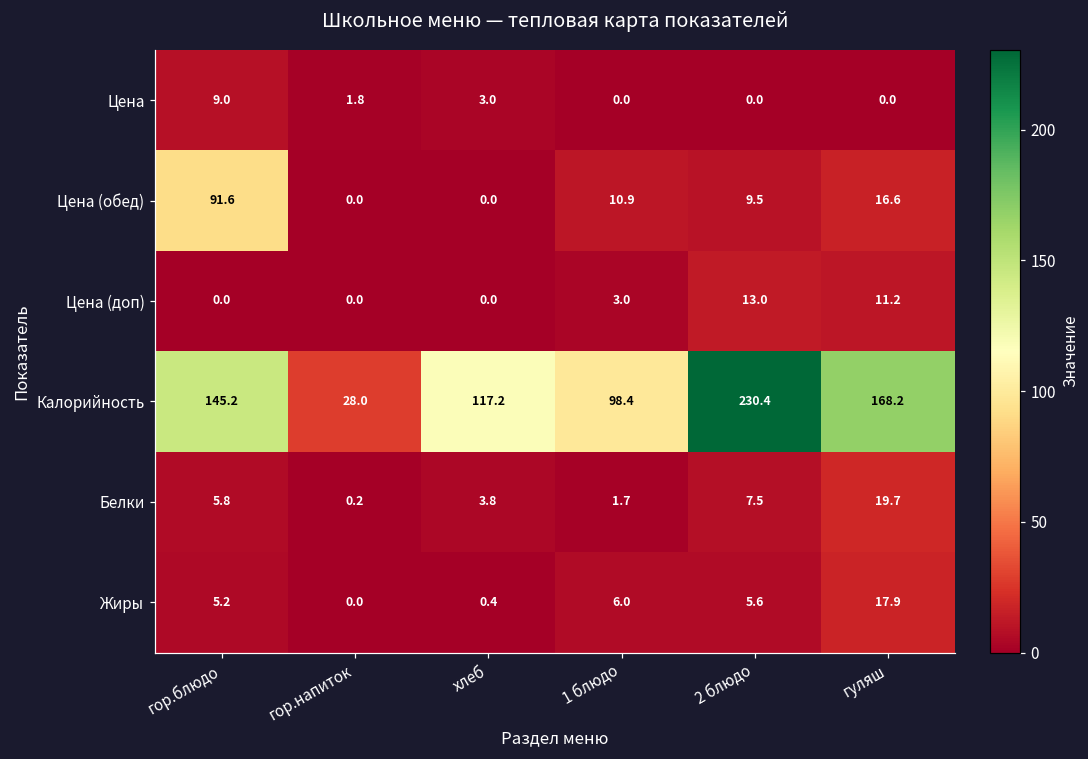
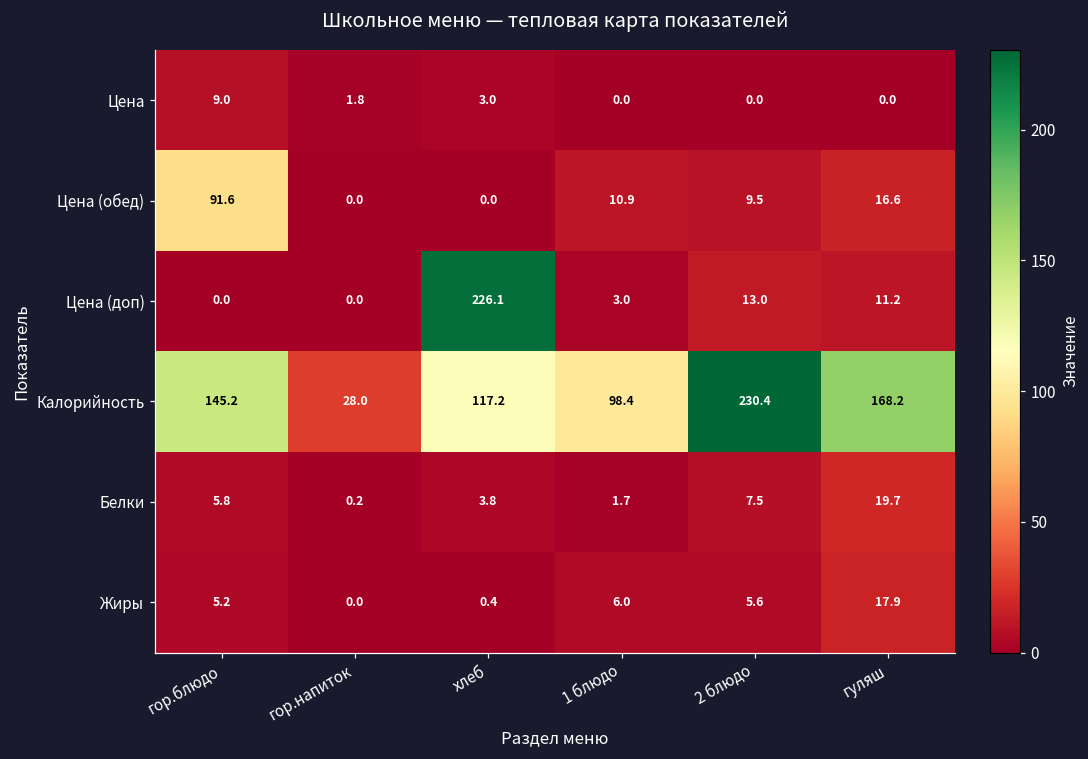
Цена (доп), хлеб: 0.0 -> 226.1
